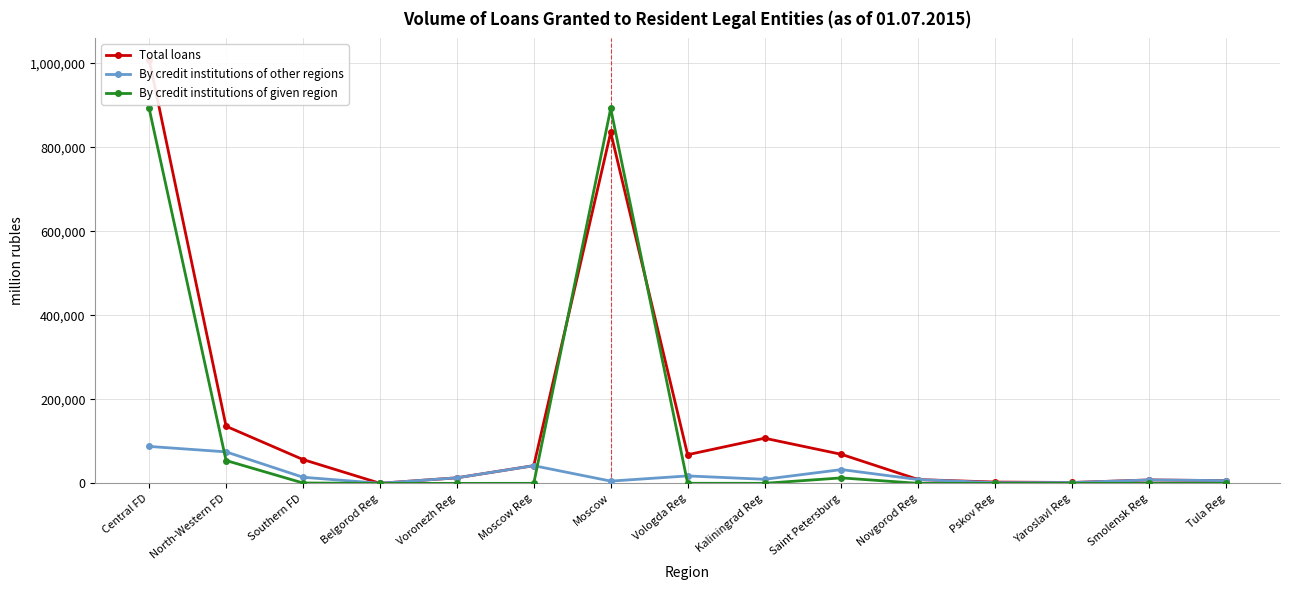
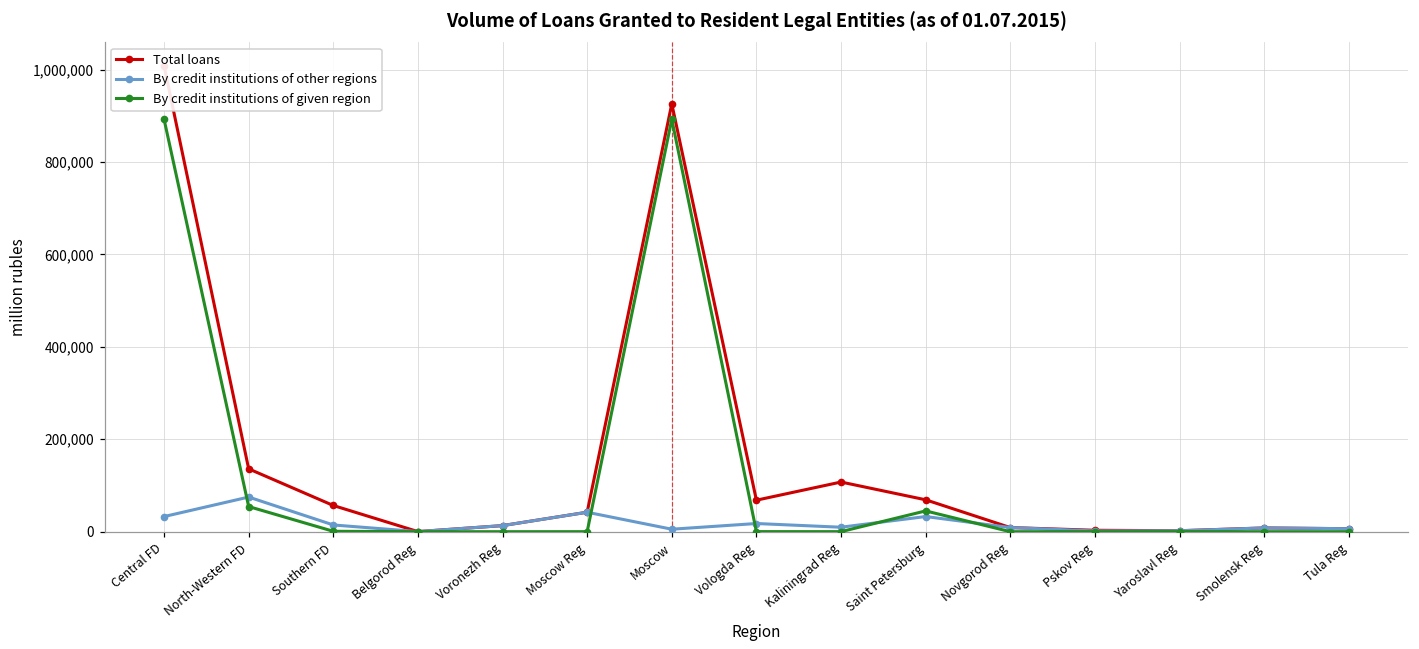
By credit institutions of other regions, Central FD: 90,000 -> 30,000
Total loans, Moscow: 840,000 -> 930,000
By credit institutions of given region, Saint Petersburg: 10,000 -> 50,000
